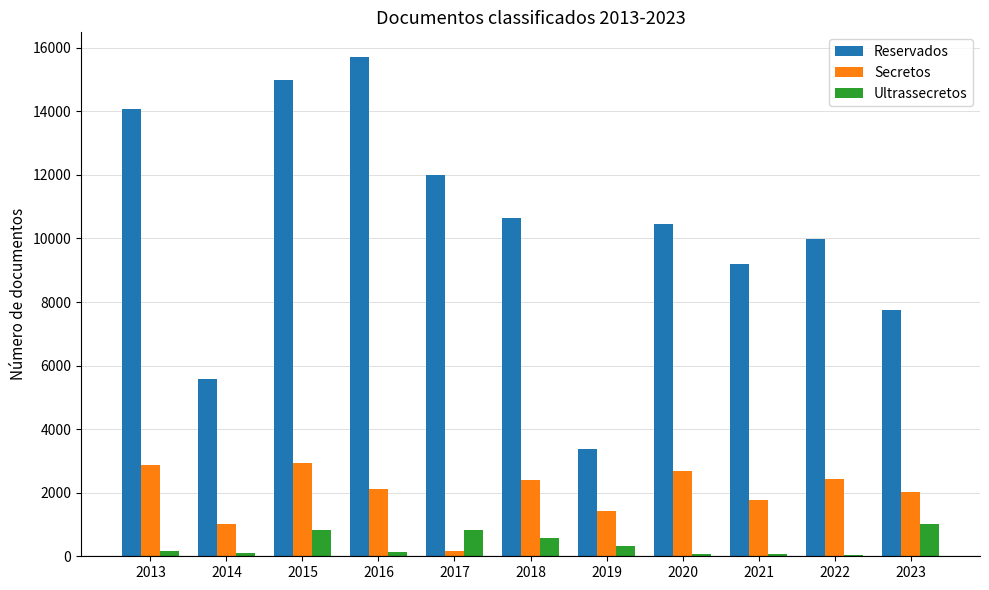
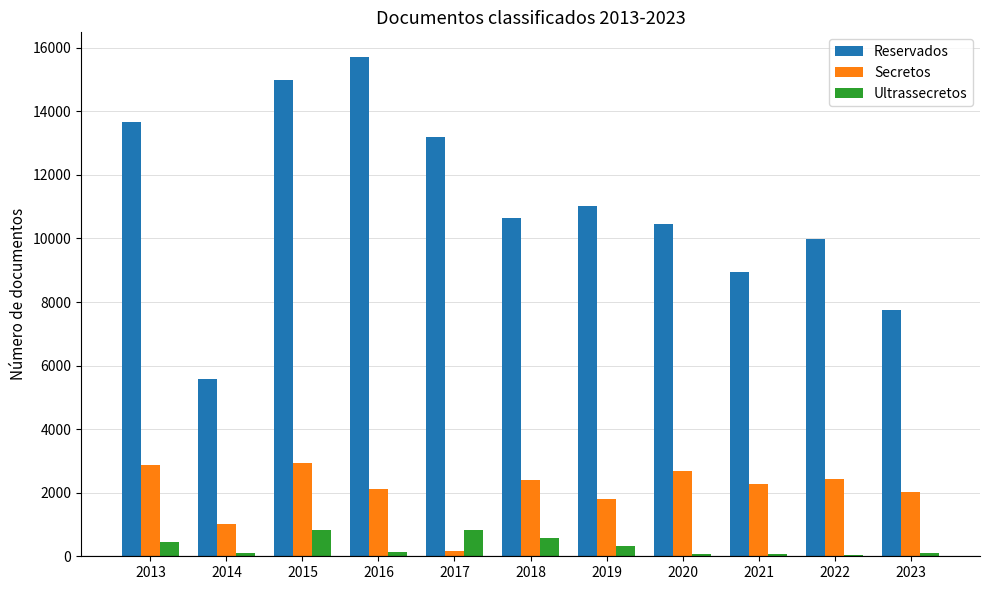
Reservados, 2013: 14100 -> 13700
Ultrassecretos, 2013: 200 -> 500
Reservados, 2017: 12000 -> 13200
Reservados, 2019: 3400 -> 11000
Secretos, 2019: 1400 -> 1800
Reservados, 2021: 9200 -> 8900
Secretos, 2021: 1800 -> 2300
Ultrassecretos, 2023: 1000 -> 100
